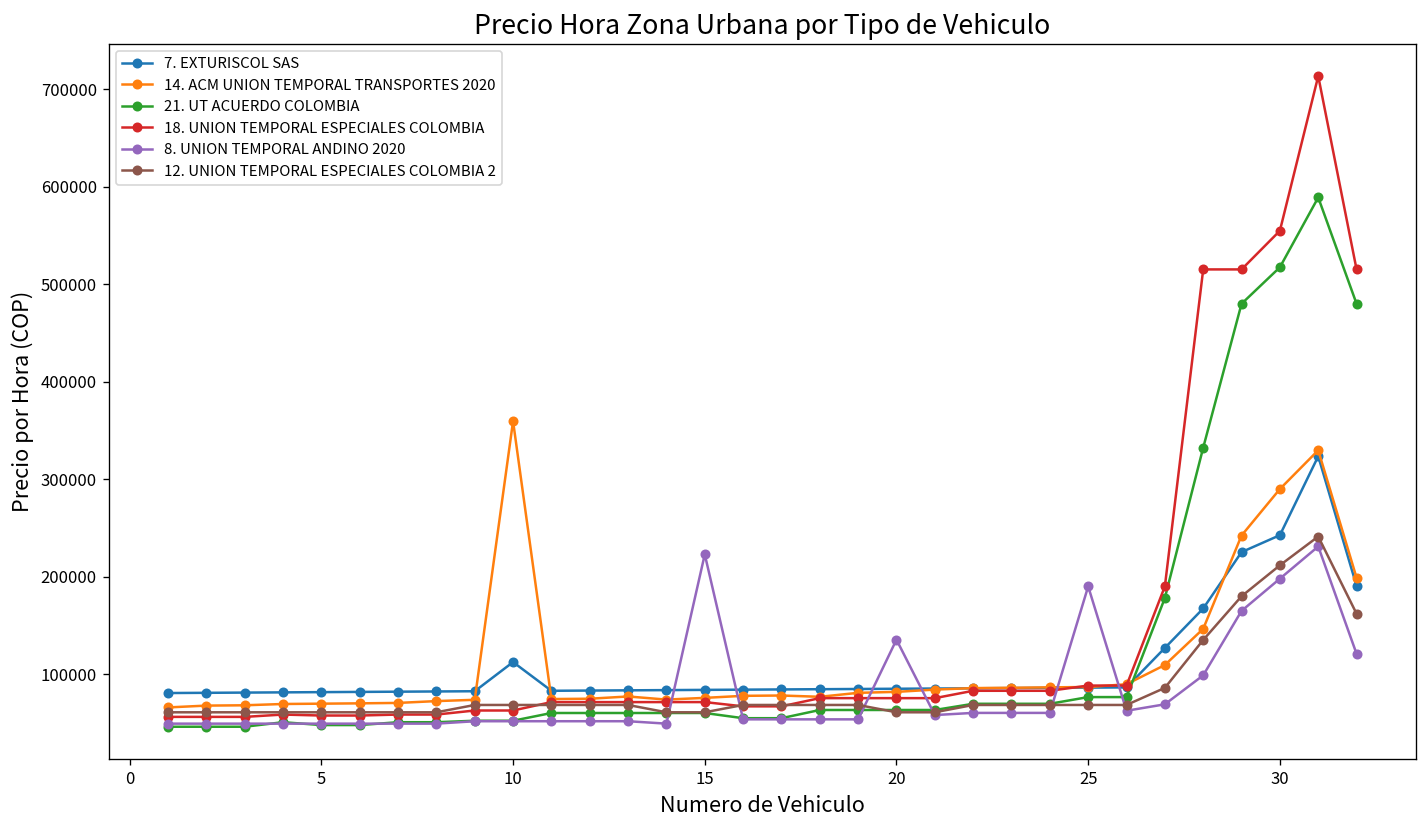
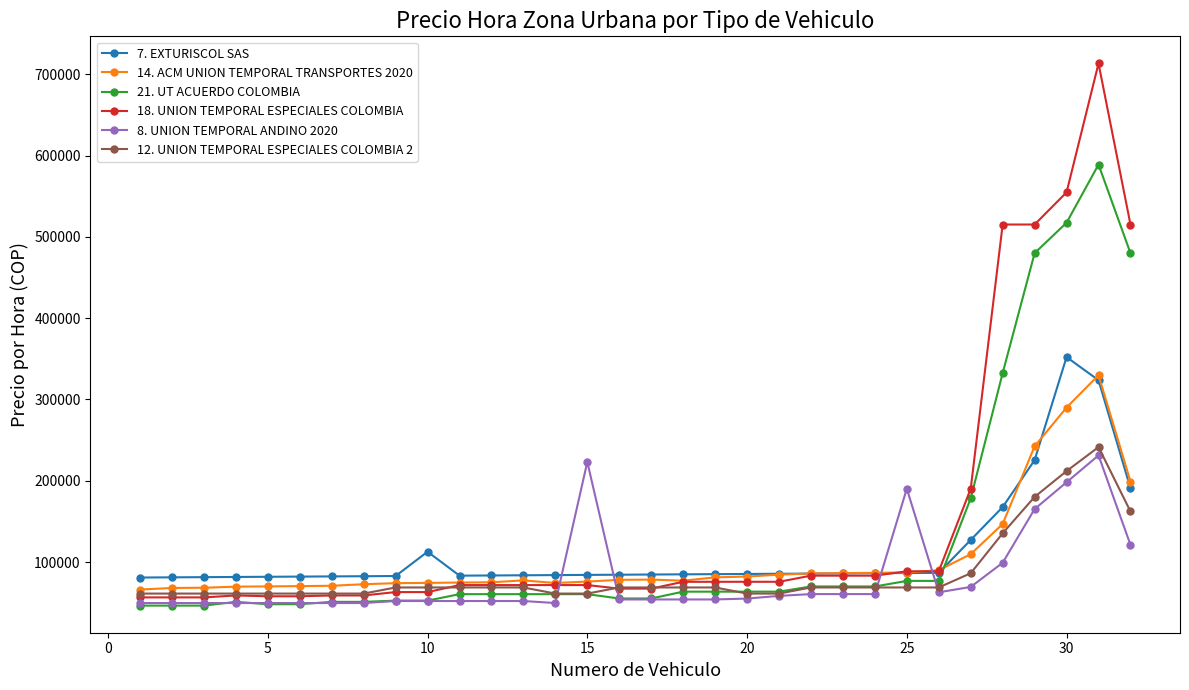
14. ACM UNION TEMPORAL TRANSPORTES 2020, 10: 360000 -> 70000
8. UNION TEMPORAL ANDINO 2020, 20: 140000 -> 60000
7. EXTURISCOL SAS, 30: 240000 -> 350000
